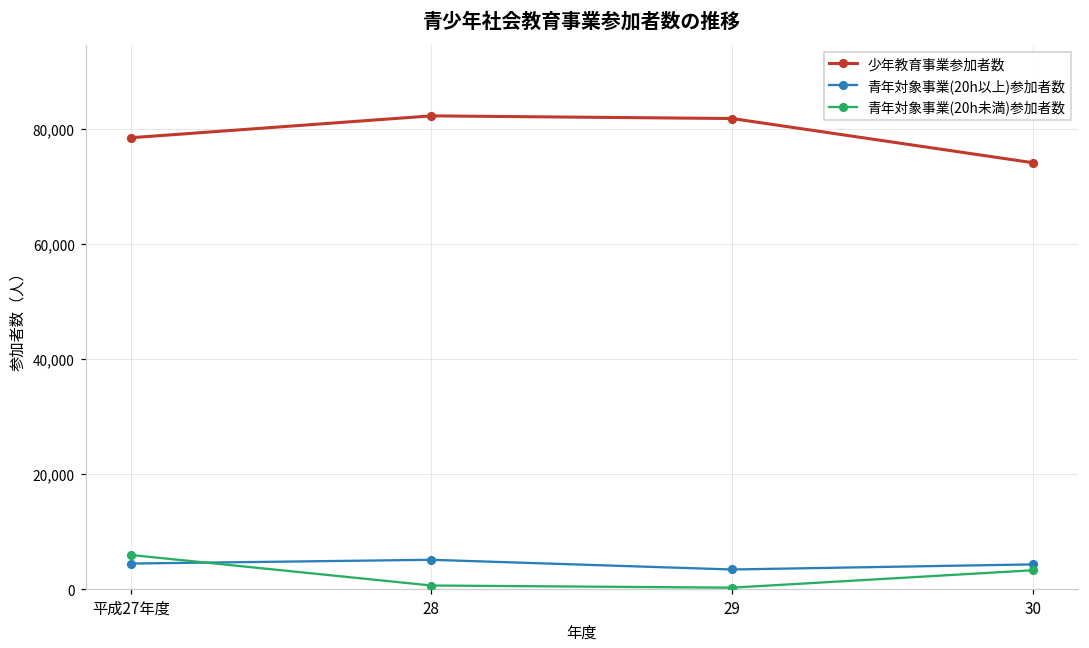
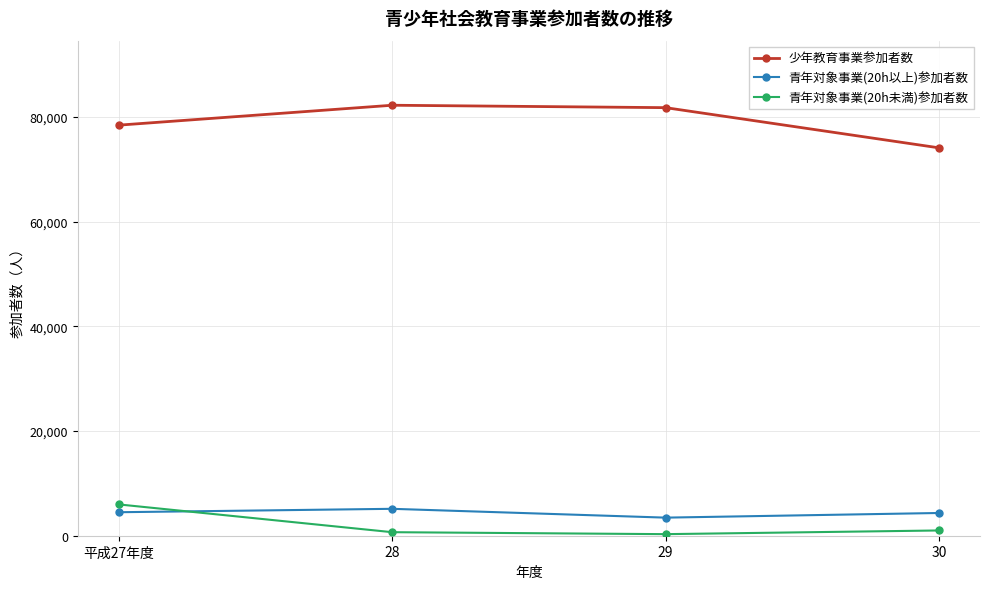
青年対象事業(20h未満)参加者数, 30: 3,000 -> 1,000
